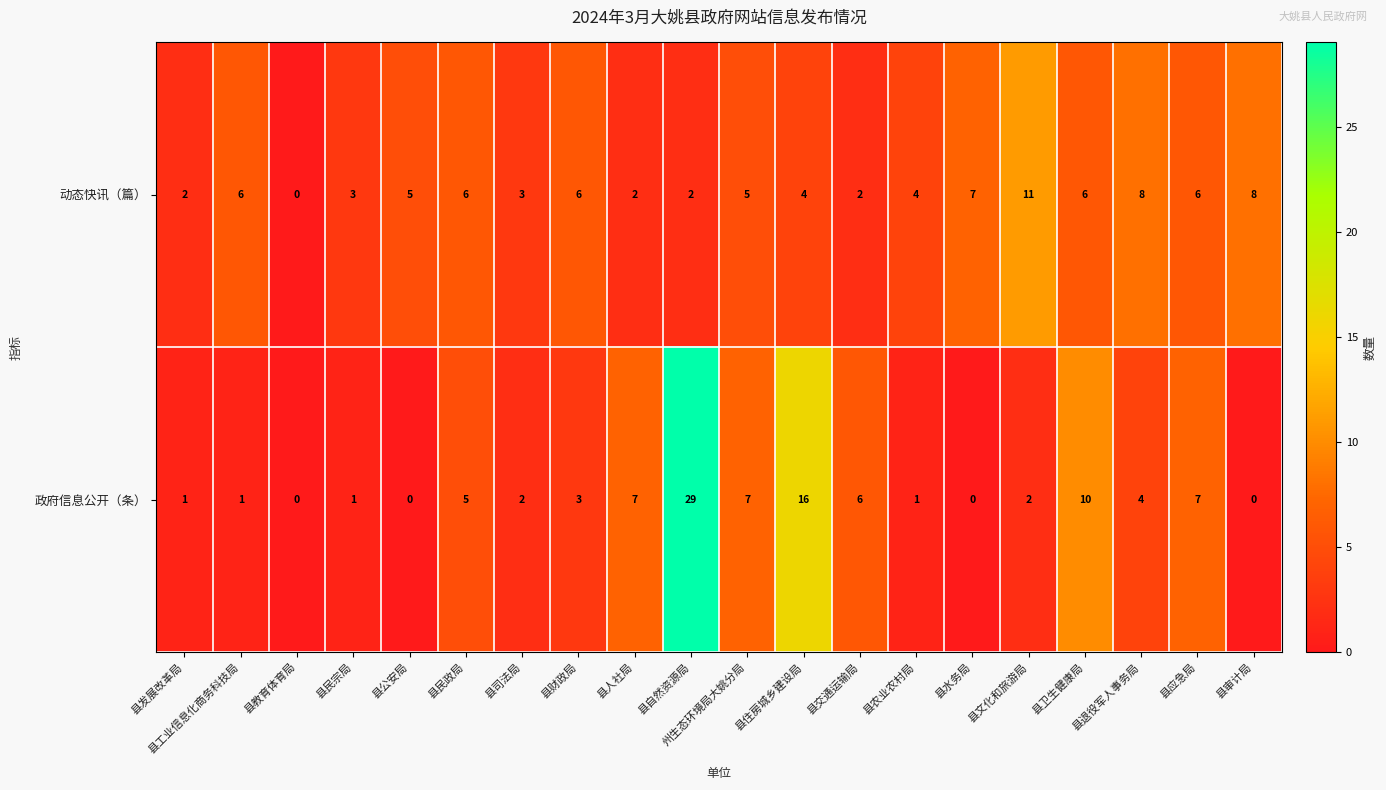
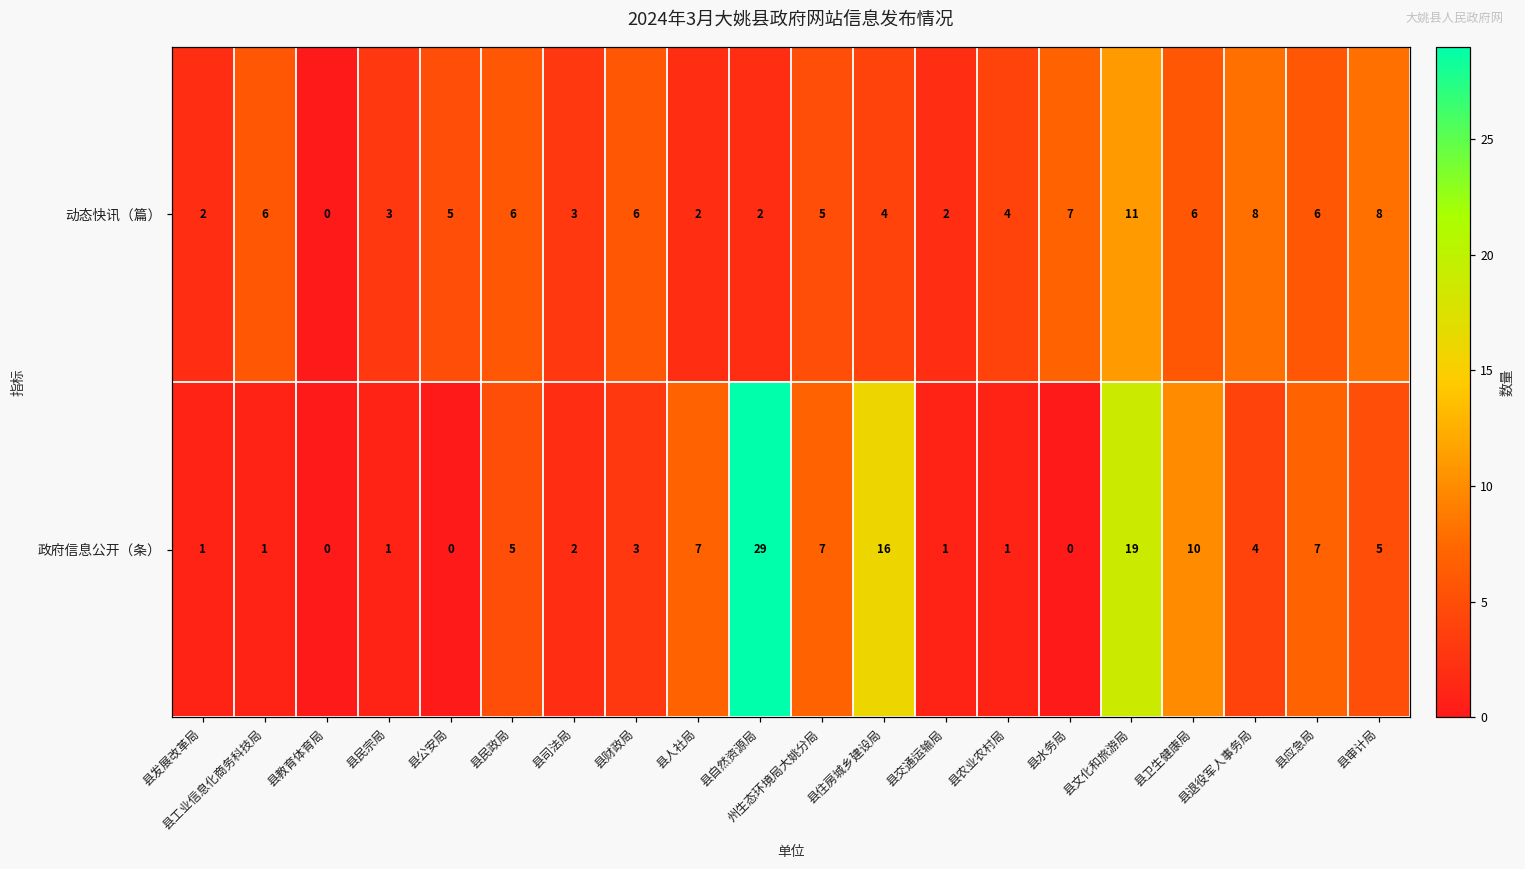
政府信息公开（条）, 县交通运输局: 6 -> 1
政府信息公开（条）, 县文化和旅游局: 2 -> 19
政府信息公开（条）, 县审计局: 0 -> 5
